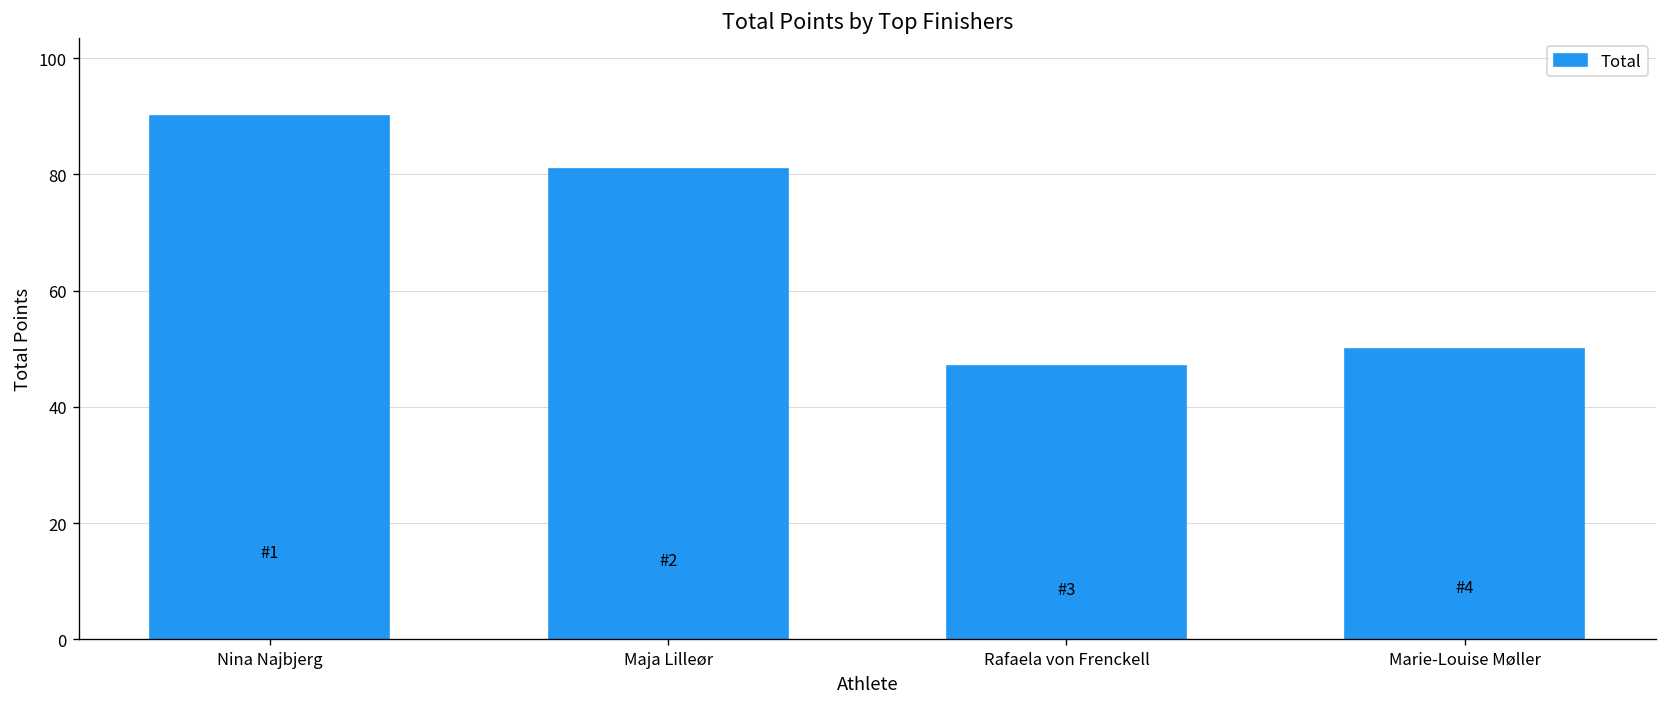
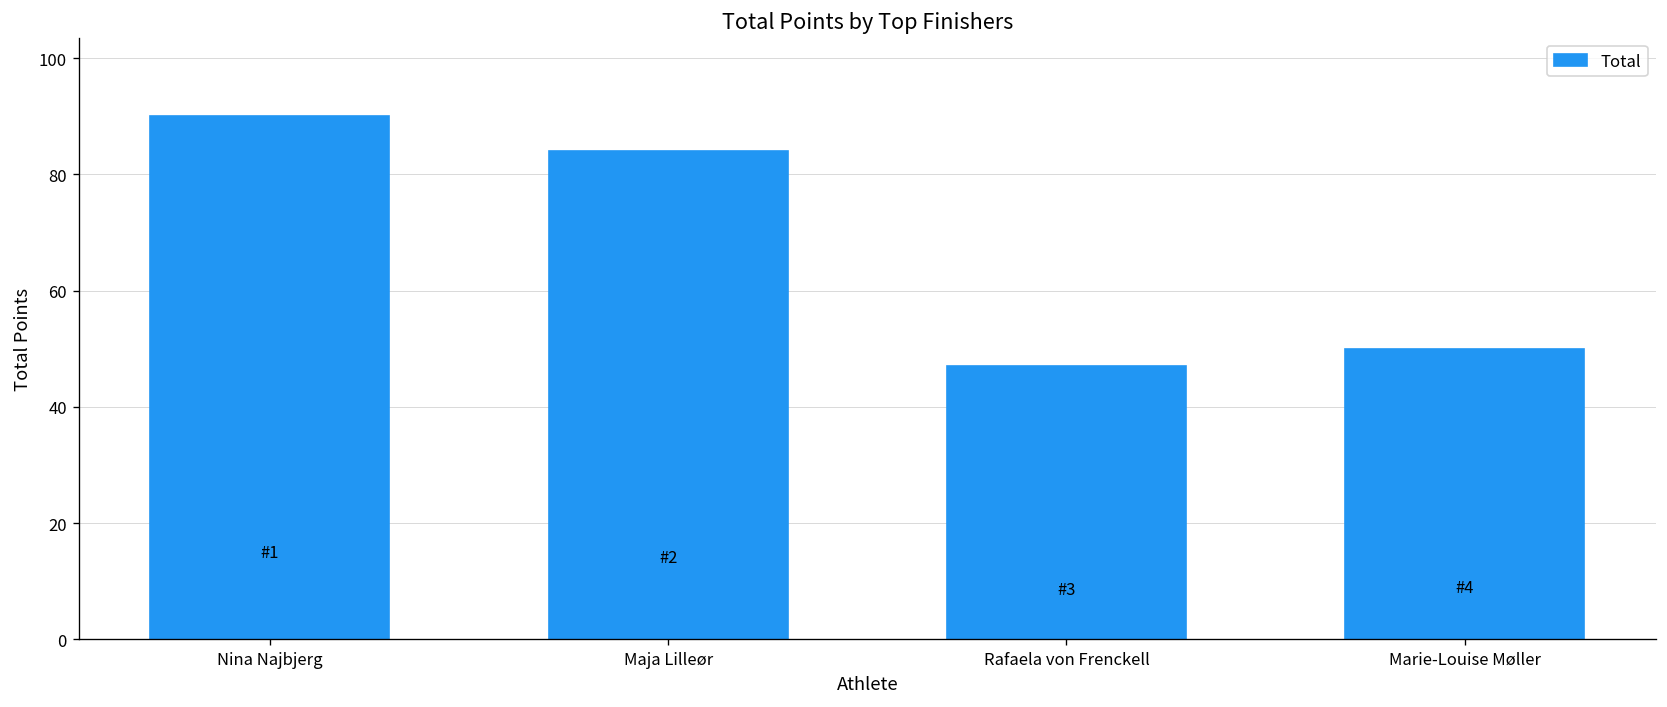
Maja Lilleør: 81 -> 84
